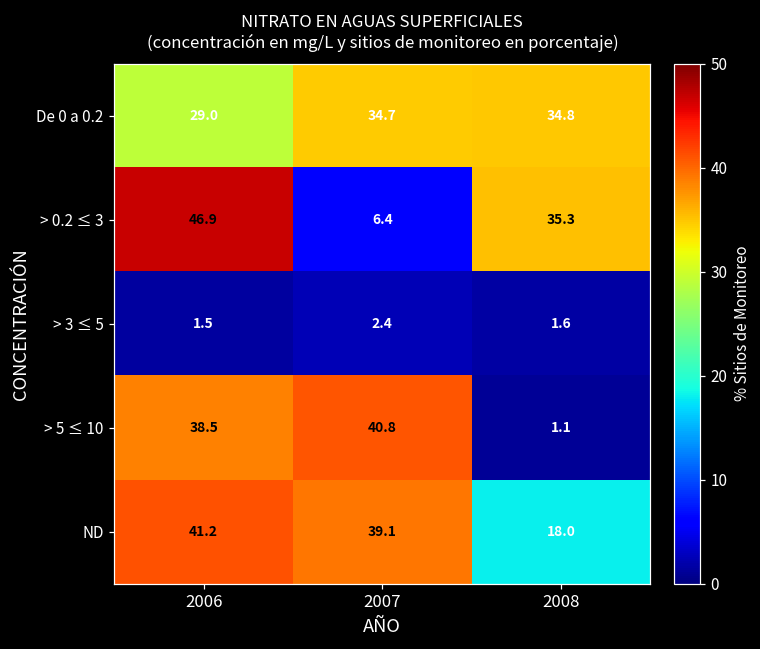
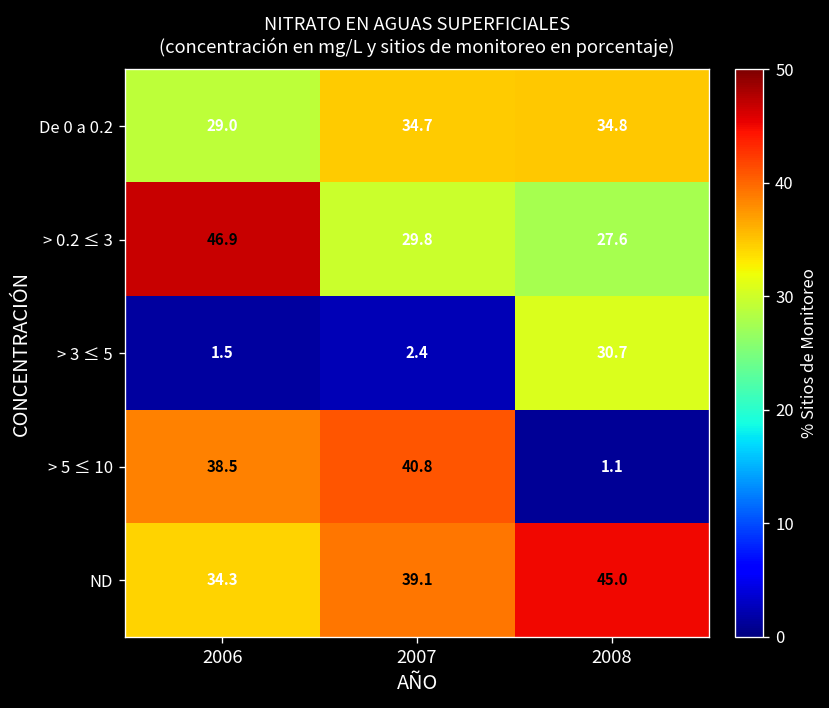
> 0.2 ≤ 3, 2007: 6.4 -> 29.8
> 0.2 ≤ 3, 2008: 35.3 -> 27.6
> 3 ≤ 5, 2008: 1.6 -> 30.7
ND, 2006: 41.2 -> 34.3
ND, 2008: 18.0 -> 45.0
